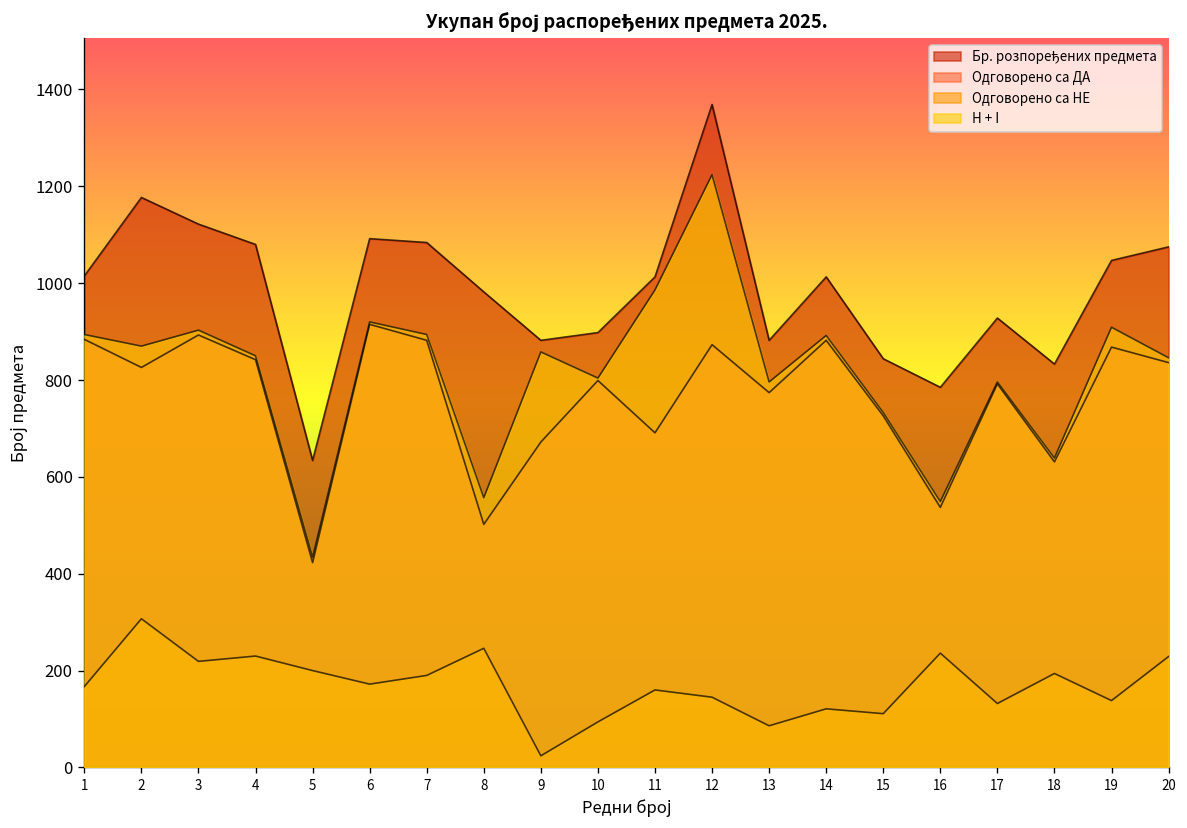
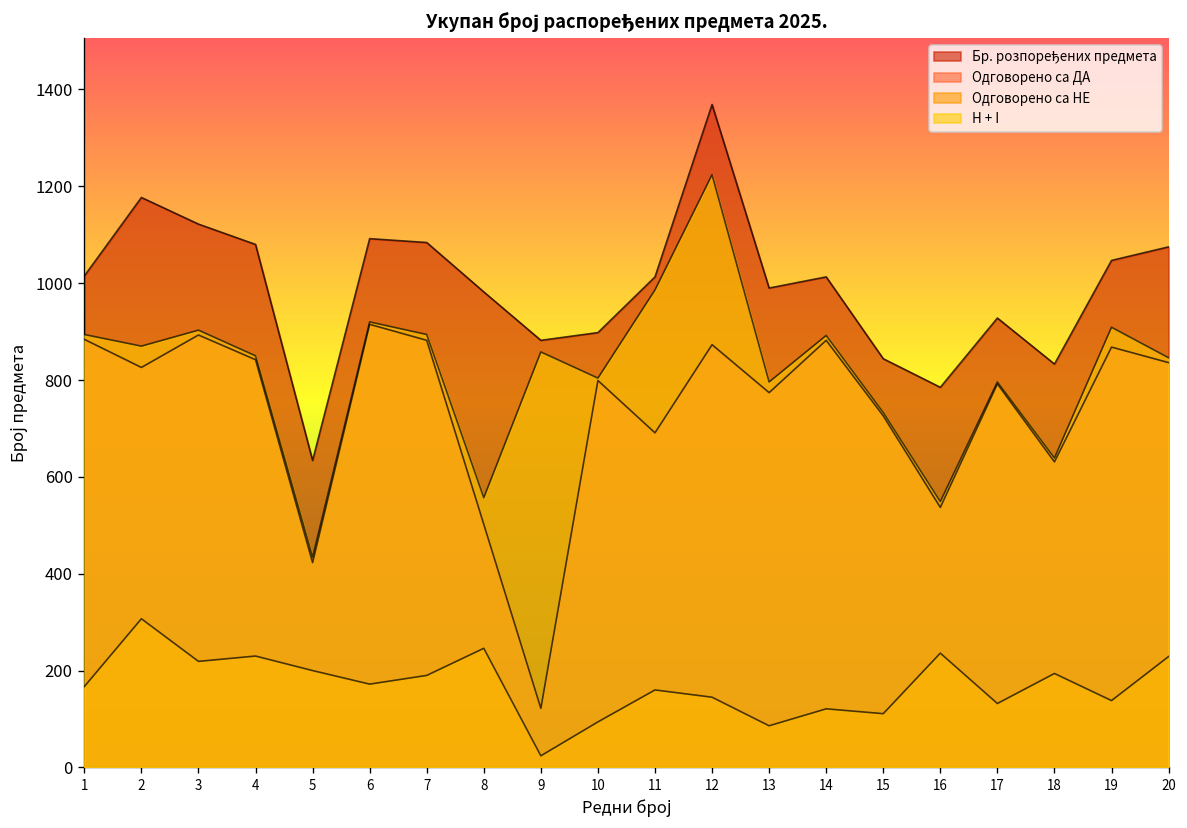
Одговорено са ДА, 9: 670 -> 120
Бр. розпоређених предмета, 13: 880 -> 990
